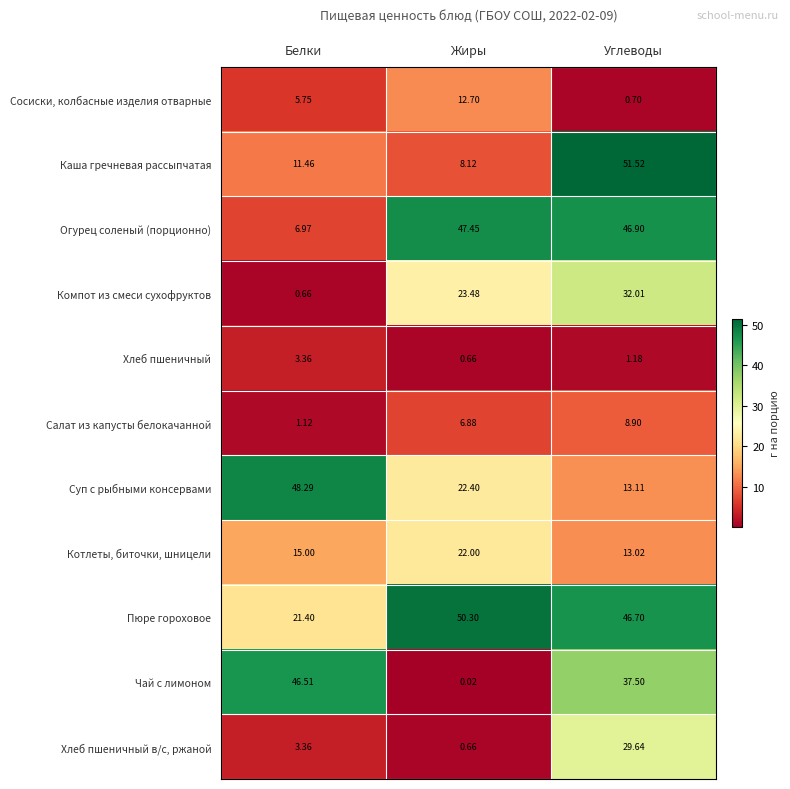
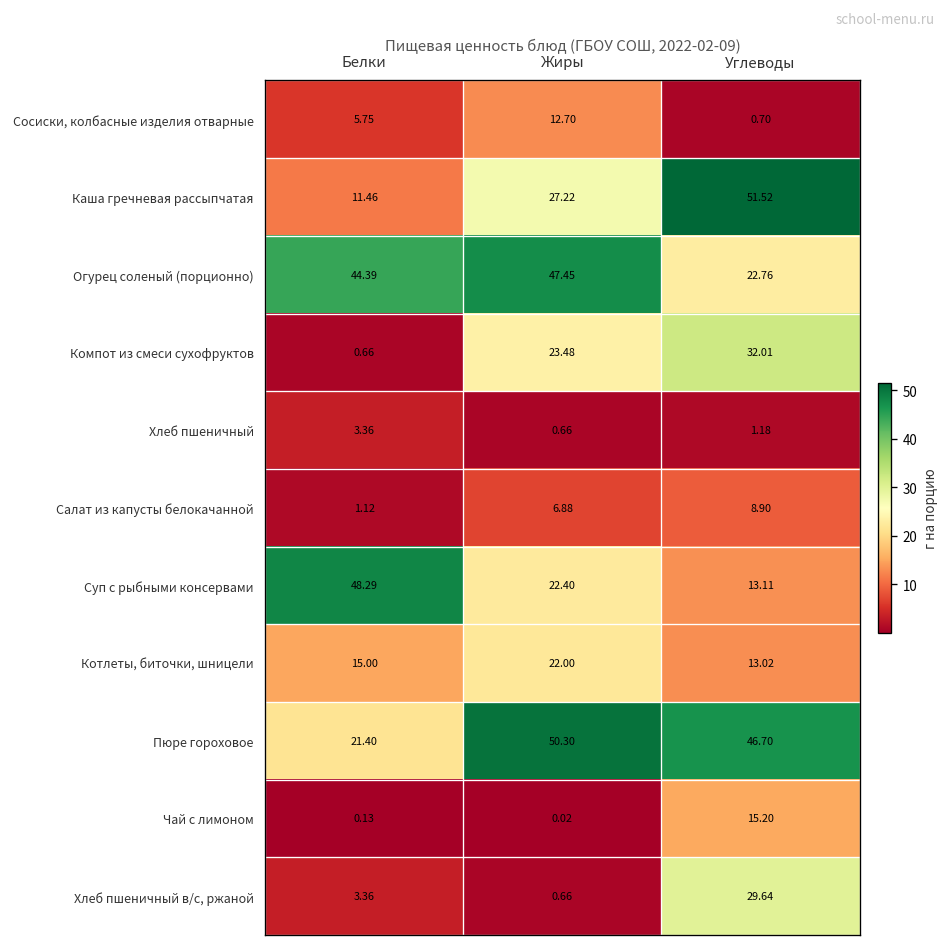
Каша гречневая рассыпчатая, Жиры: 8.12 -> 27.22
Огурец соленый (порционно), Белки: 6.97 -> 44.39
Огурец соленый (порционно), Углеводы: 46.90 -> 22.76
Чай с лимоном, Белки: 46.51 -> 0.13
Чай с лимоном, Углеводы: 37.50 -> 15.20
